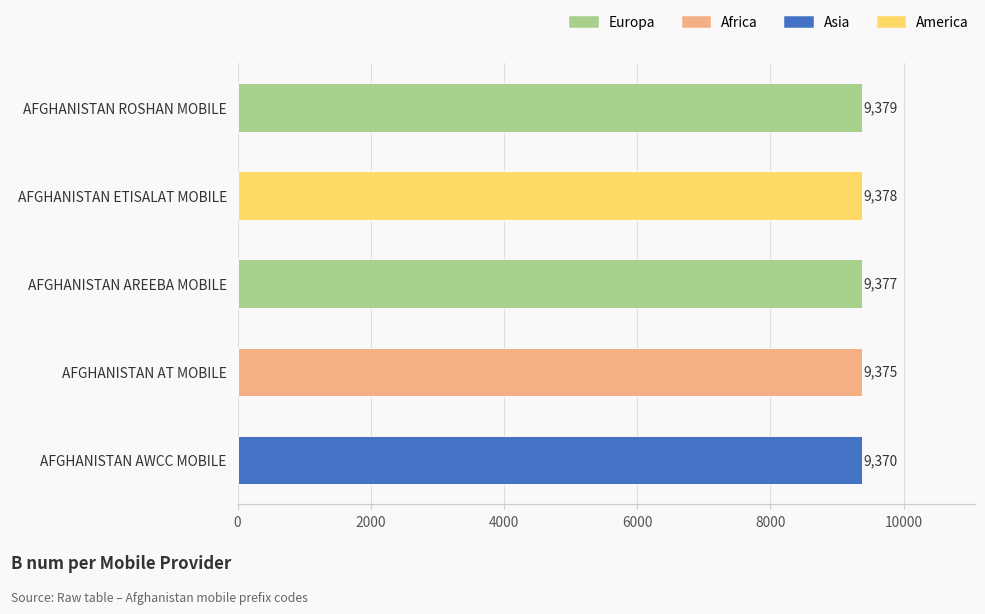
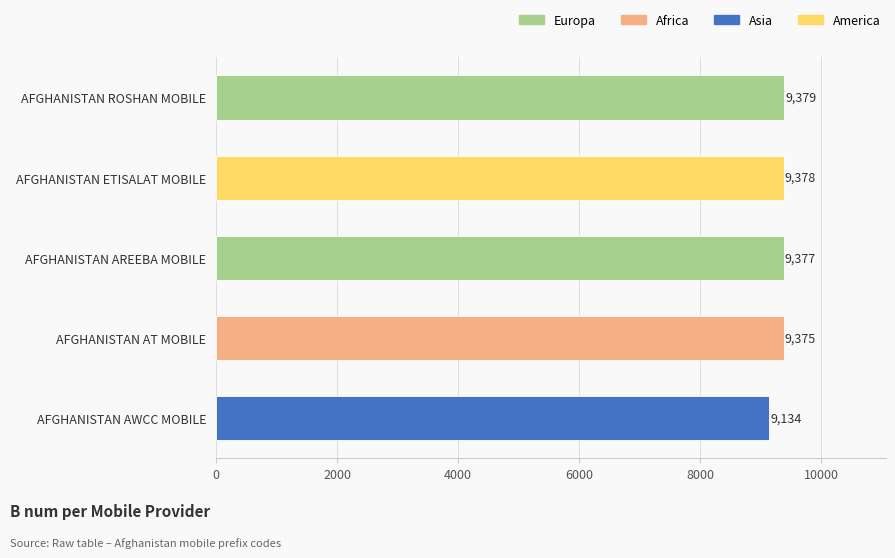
AFGHANISTAN AWCC MOBILE: 9,370 -> 9,134
